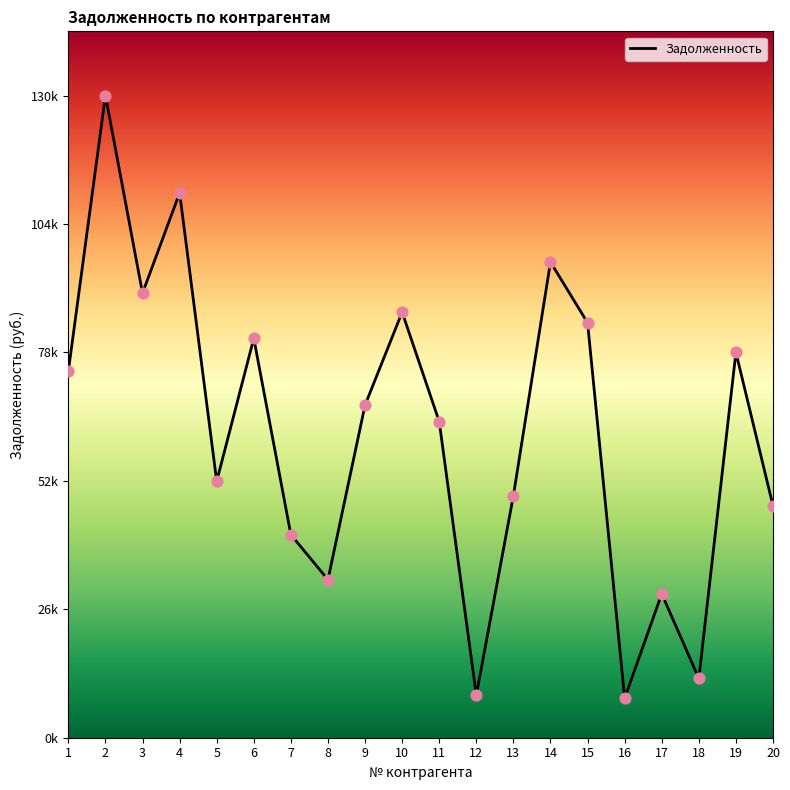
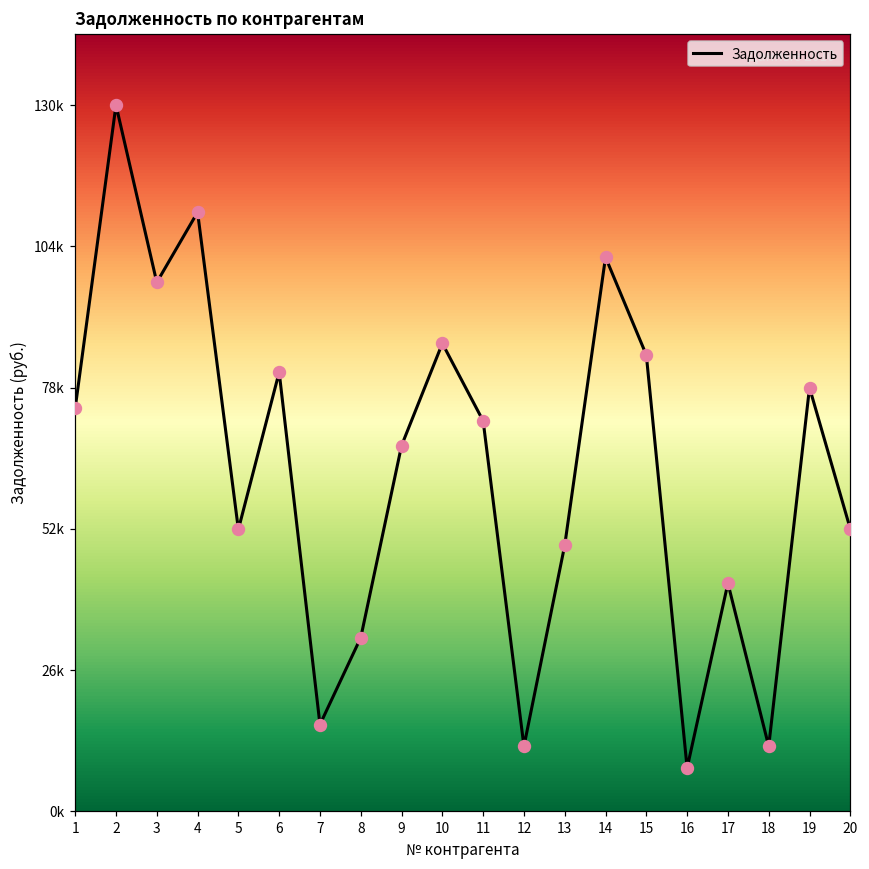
3: 90000 -> 97000
7: 41000 -> 16000
11: 64000 -> 72000
12: 9000 -> 12000
14: 96000 -> 102000
17: 29000 -> 42000
20: 47000 -> 52000
